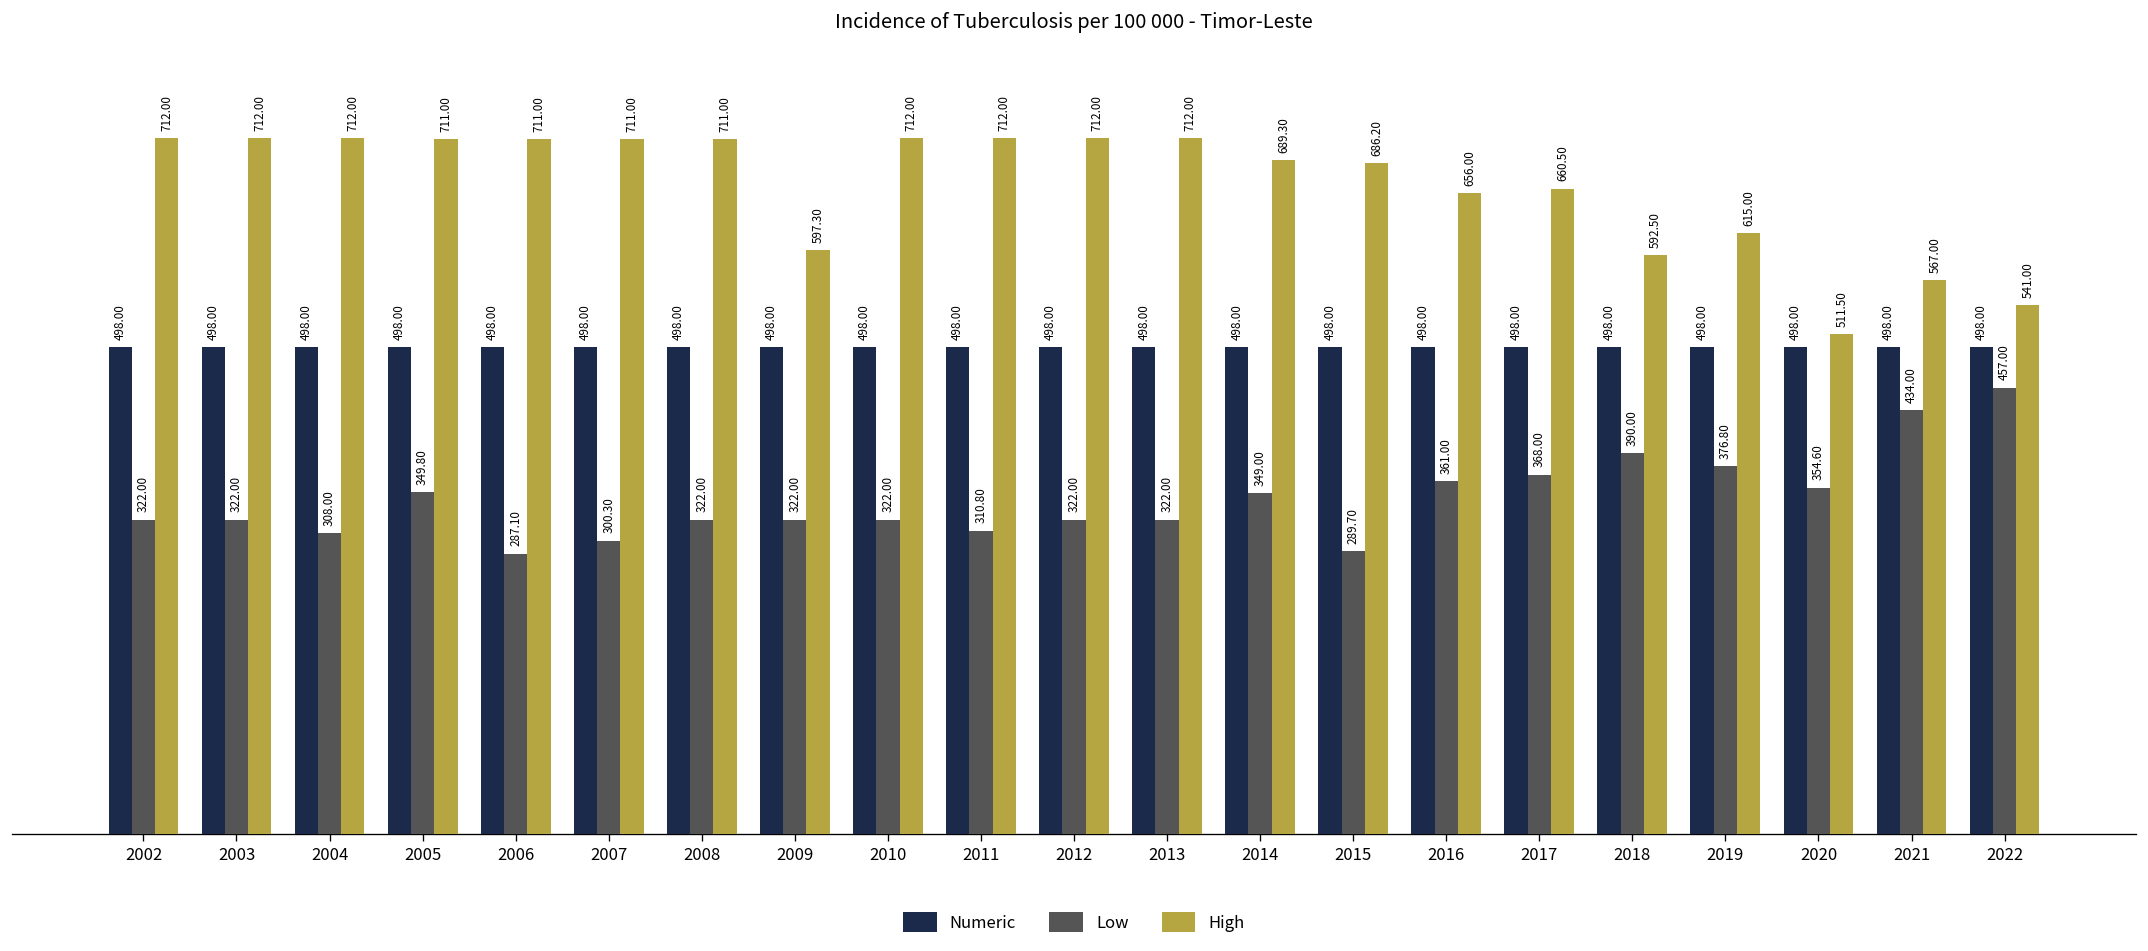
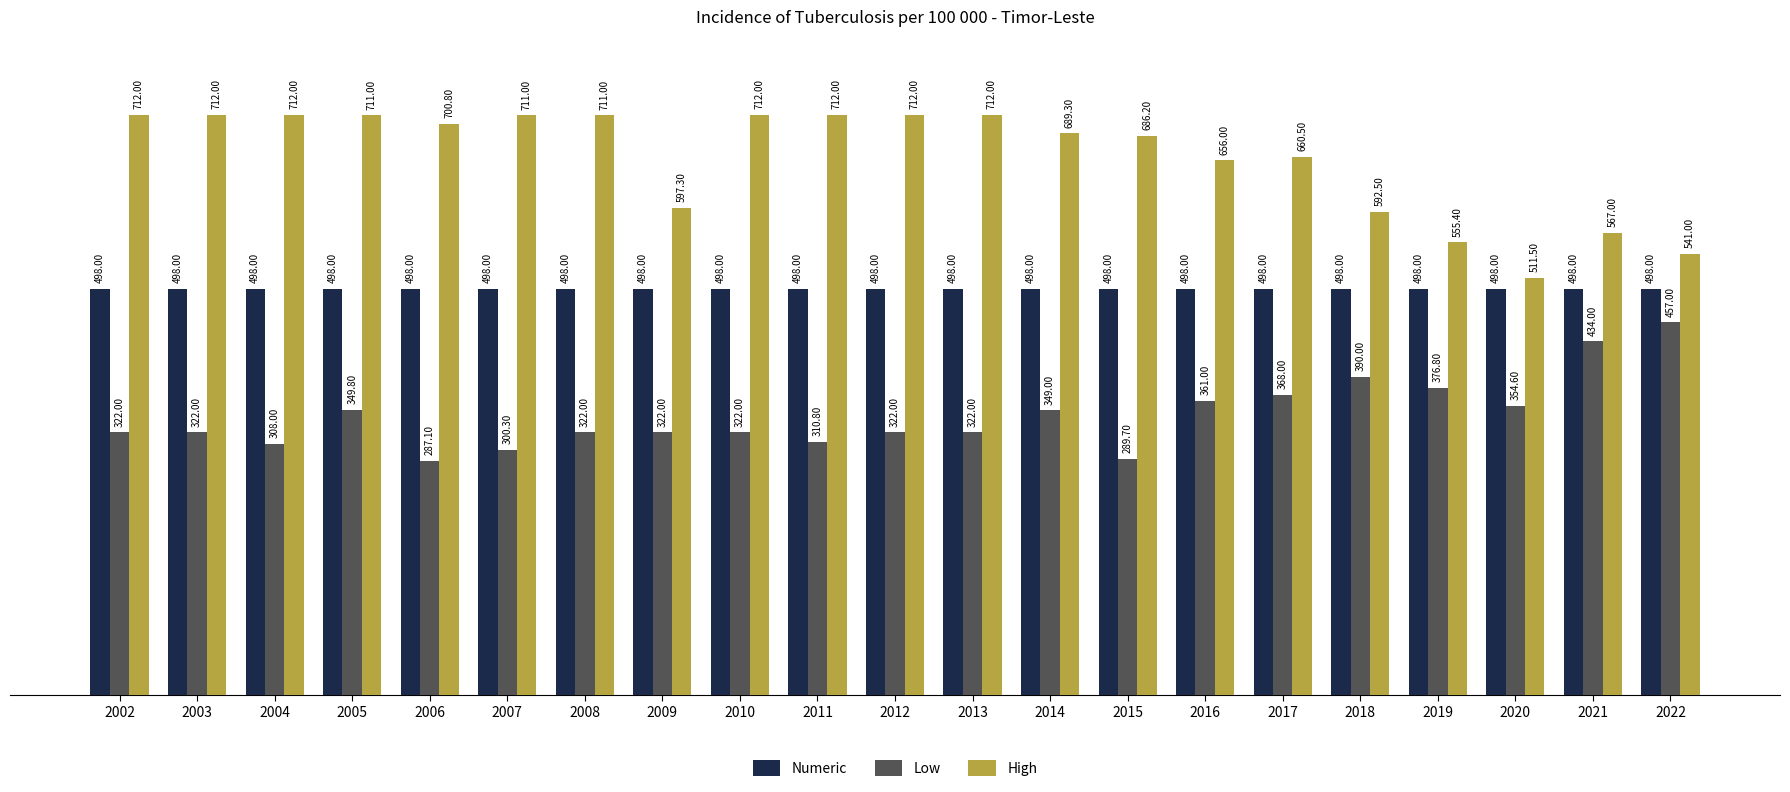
High, 2006: 711.00 -> 700.80
High, 2019: 615.00 -> 555.40
